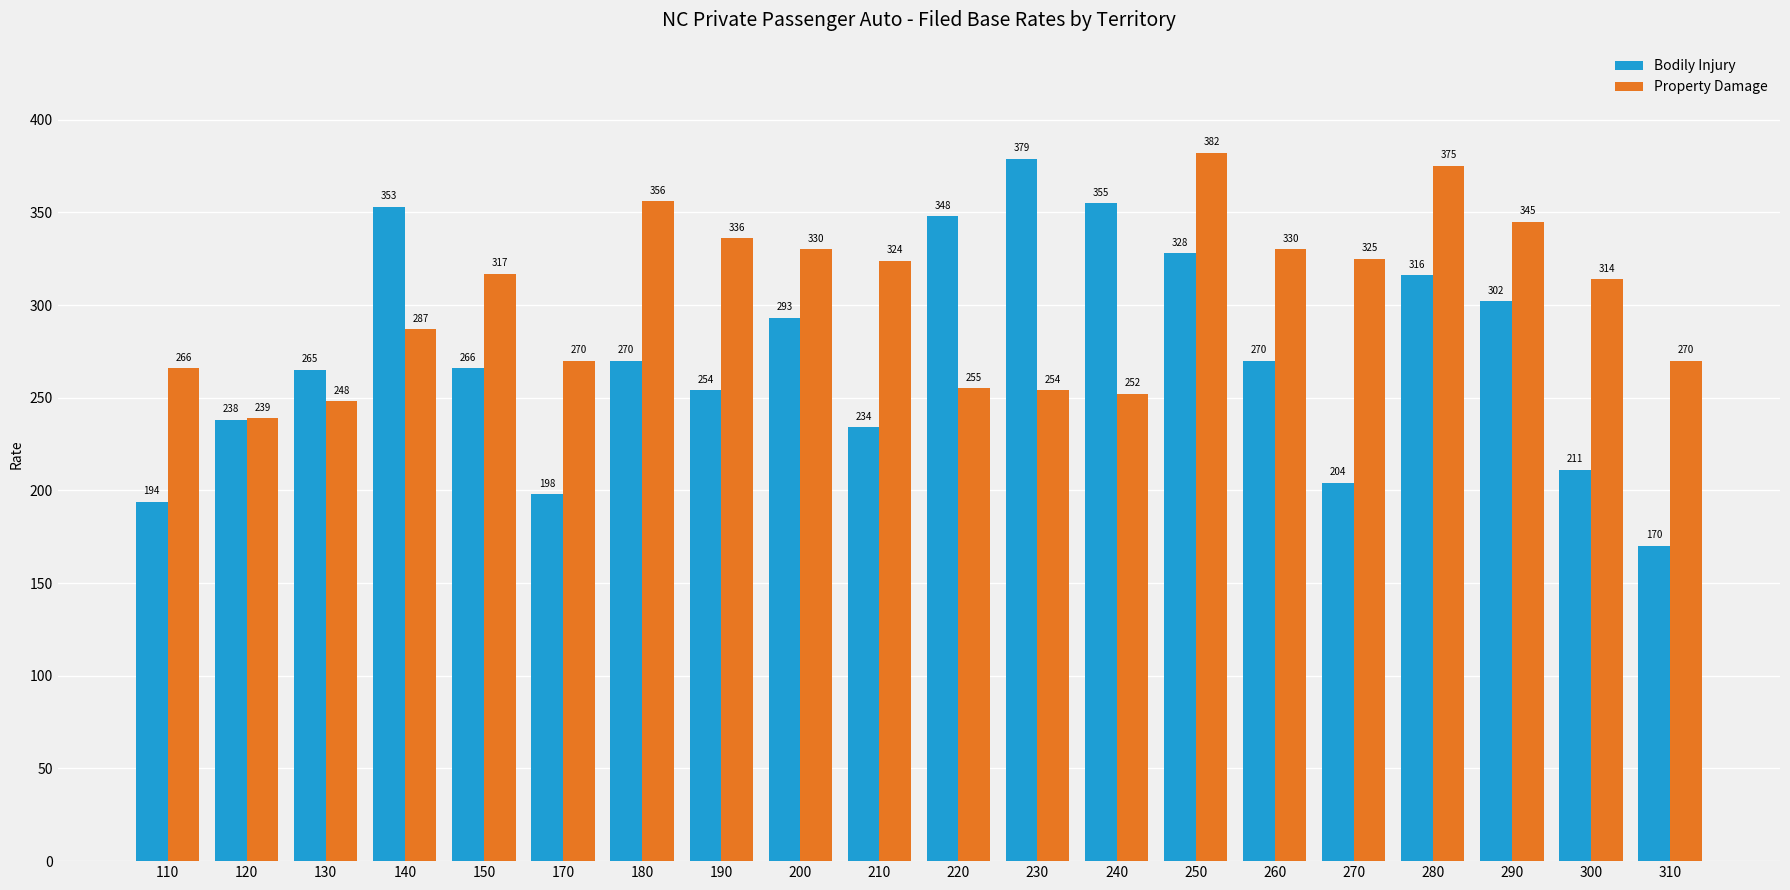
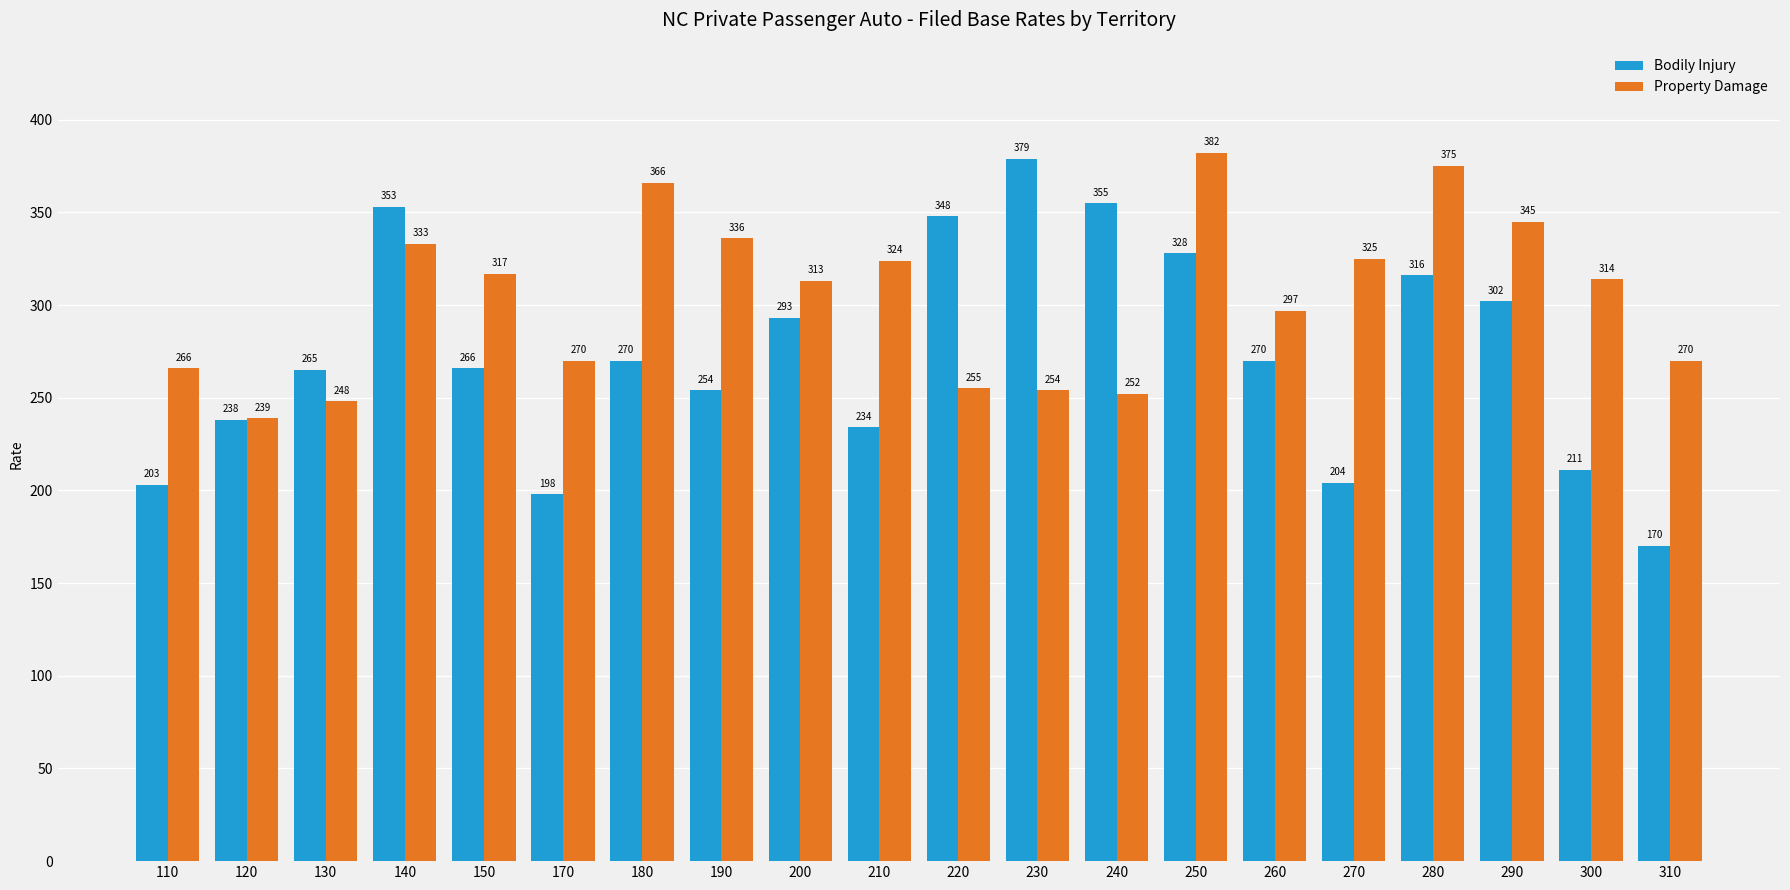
Bodily Injury, 110: 194 -> 203
Property Damage, 140: 287 -> 333
Property Damage, 180: 356 -> 366
Property Damage, 200: 330 -> 313
Property Damage, 260: 330 -> 297
